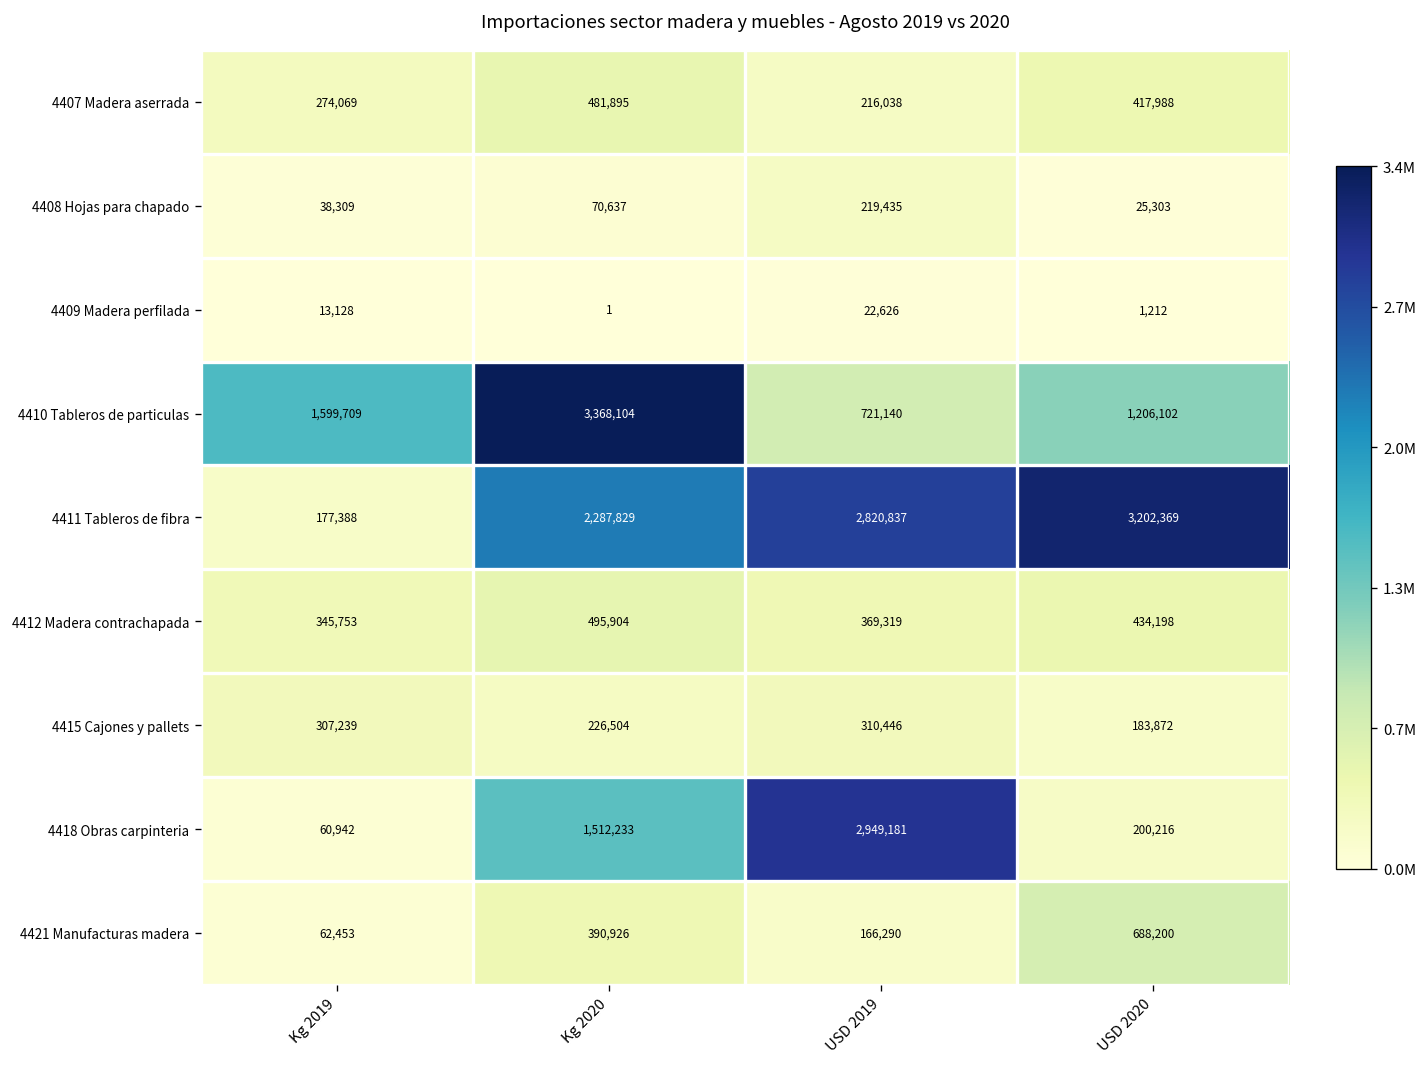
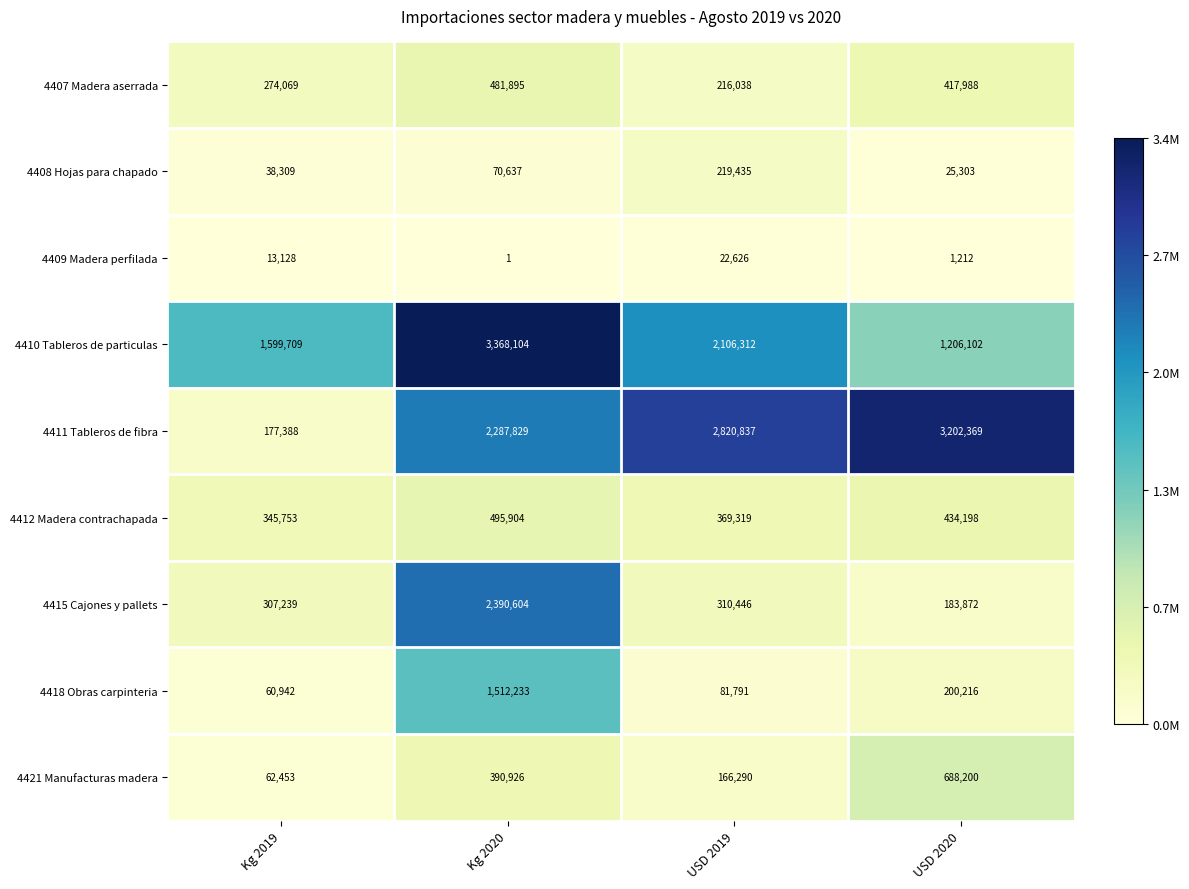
4410 Tableros de particulas, USD 2019: 721,140 -> 2,106,312
4415 Cajones y pallets, Kg 2020: 226,504 -> 2,390,604
4418 Obras carpinteria, USD 2019: 2,949,181 -> 81,791
